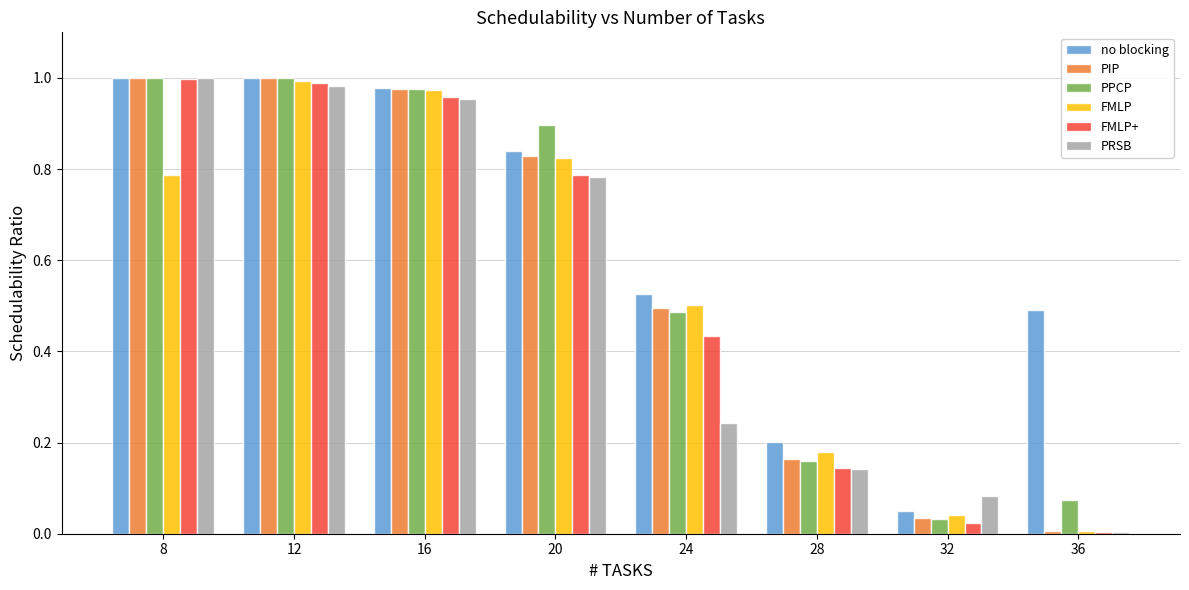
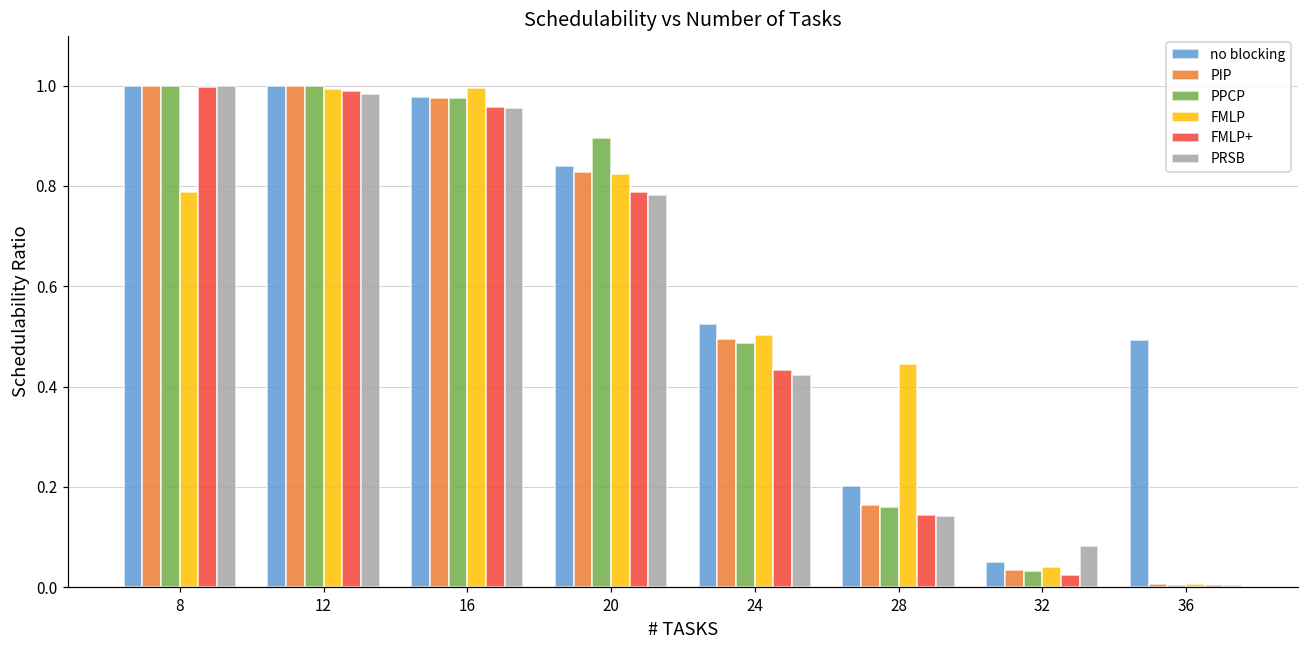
FMLP, 16: 0.97 -> 0.99
PRSB, 24: 0.24 -> 0.42
FMLP, 28: 0.18 -> 0.45
PPCP, 36: 0.07 -> 0.00
